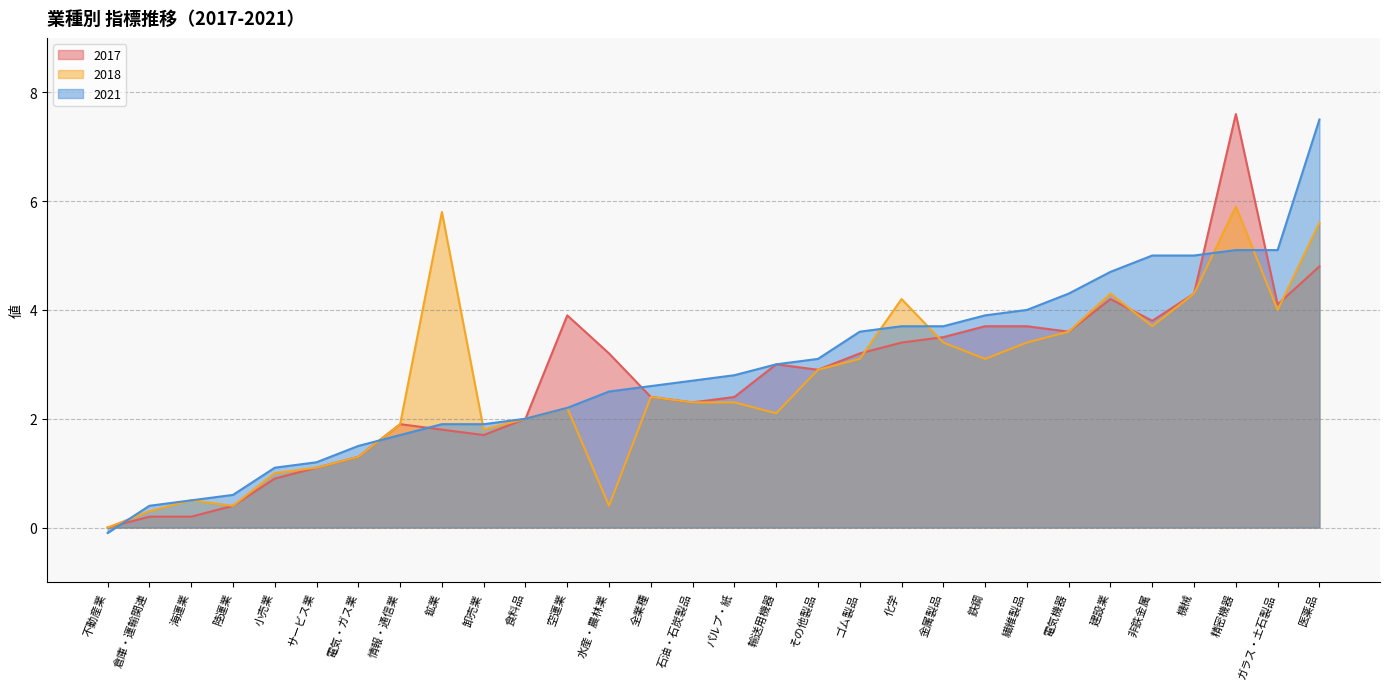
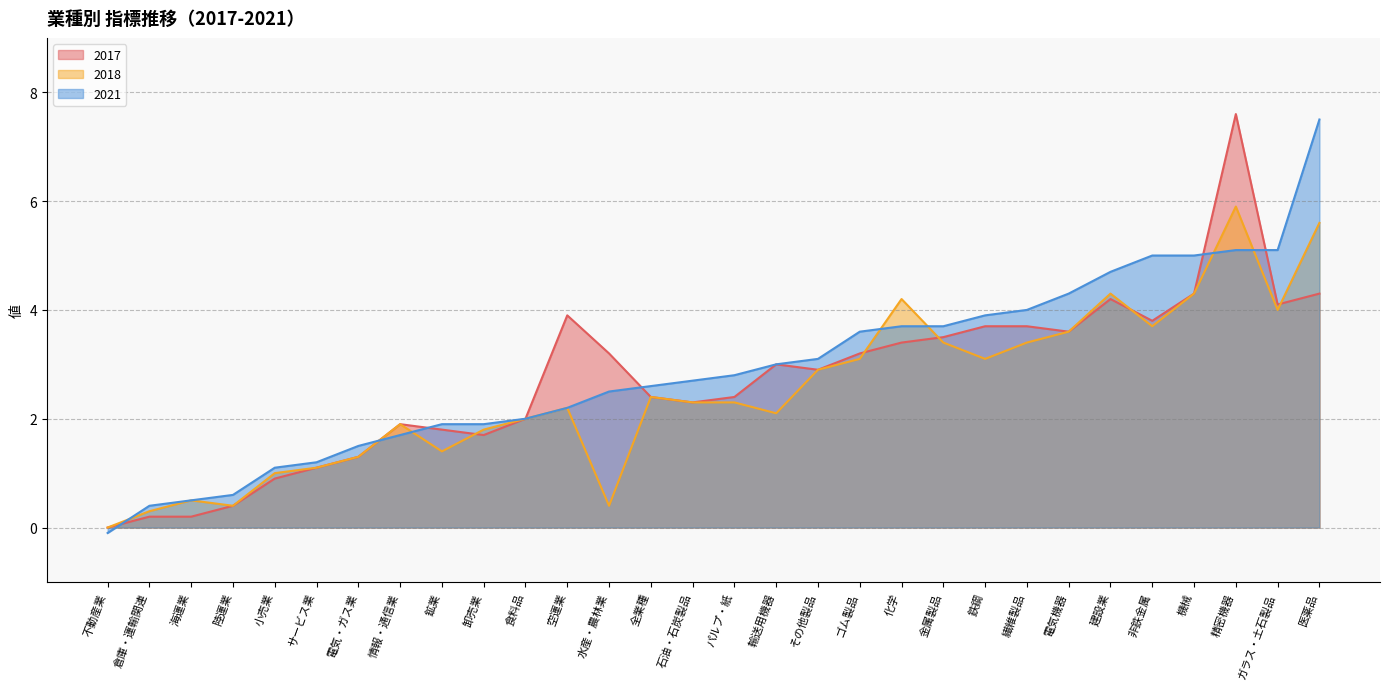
2018, 鉱業: 5.8 -> 1.4
2017, 医薬品: 4.8 -> 4.3
